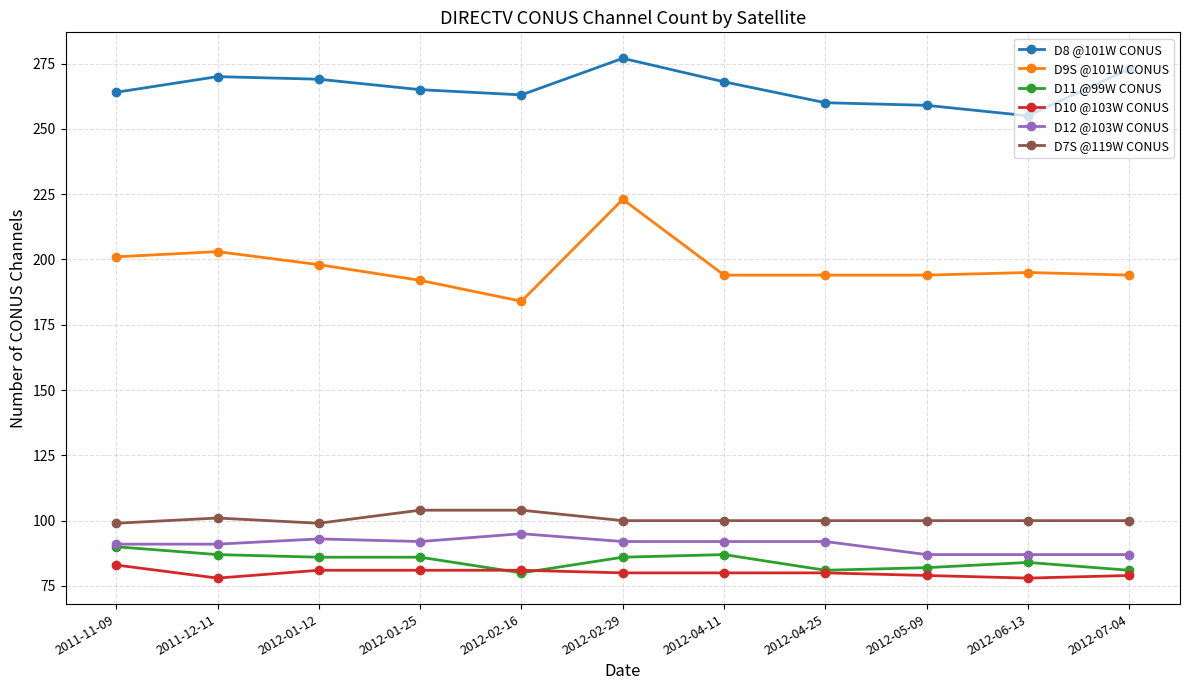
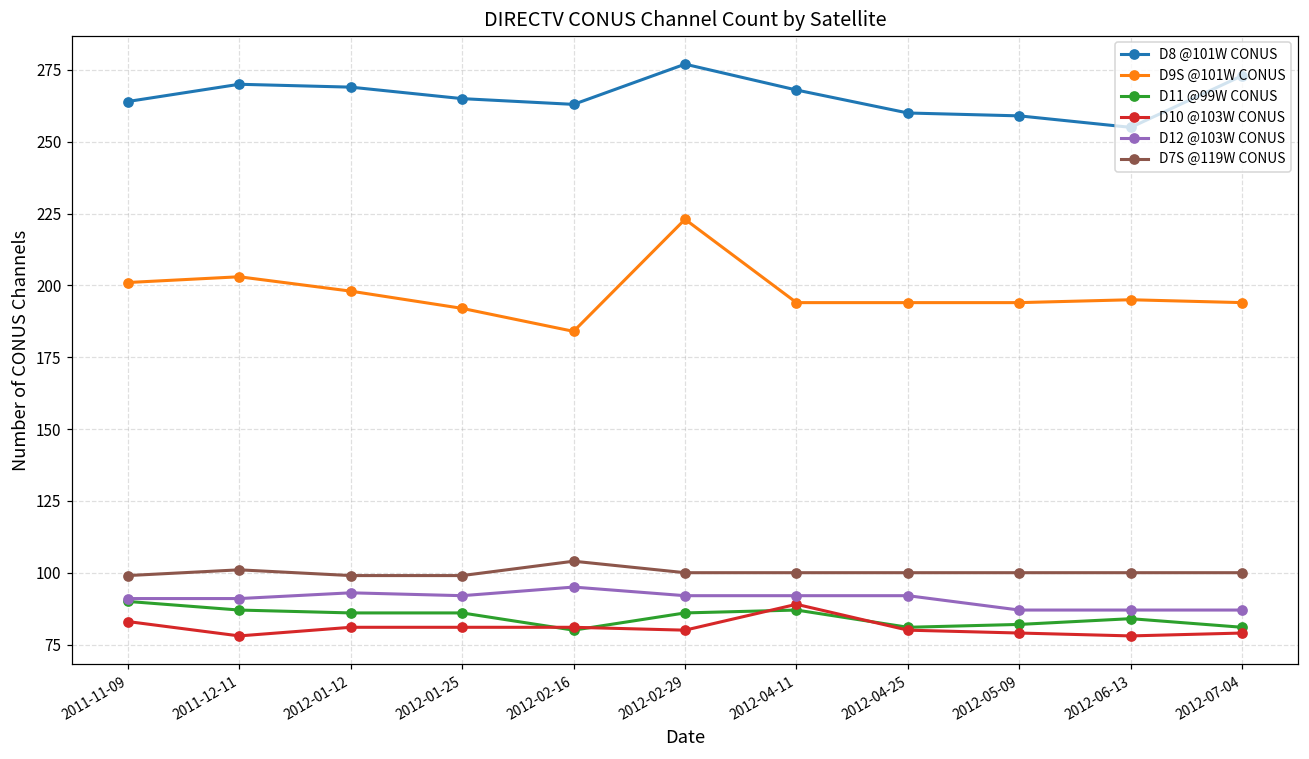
D7S @119W CONUS, 2012-01-25: 104 -> 99
D10 @103W CONUS, 2012-04-11: 80 -> 89
